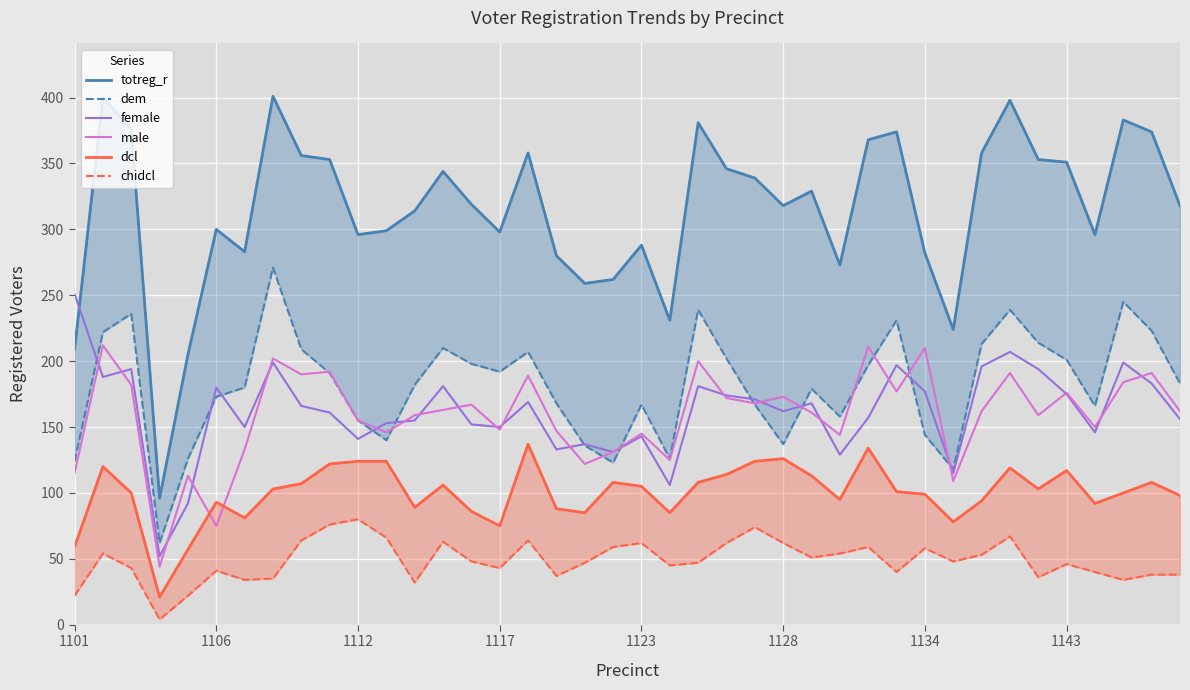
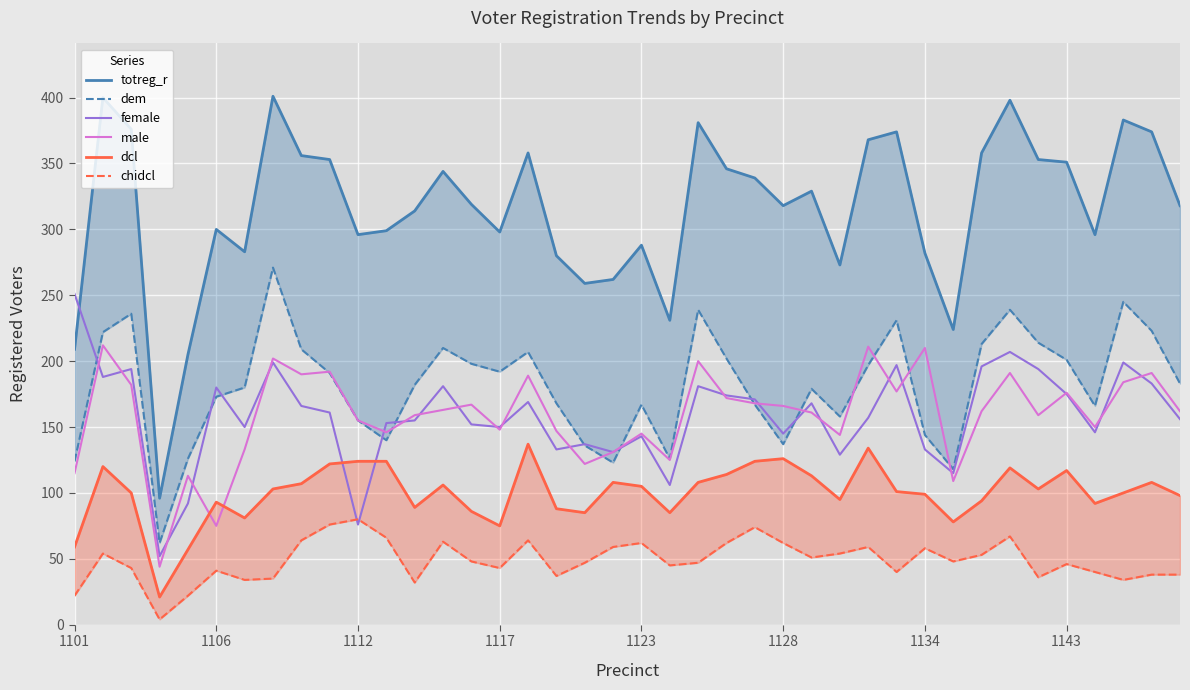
female, 1112: 141 -> 76
female, 1128: 162 -> 145
male, 1128: 173 -> 166
female, 1134: 177 -> 133
